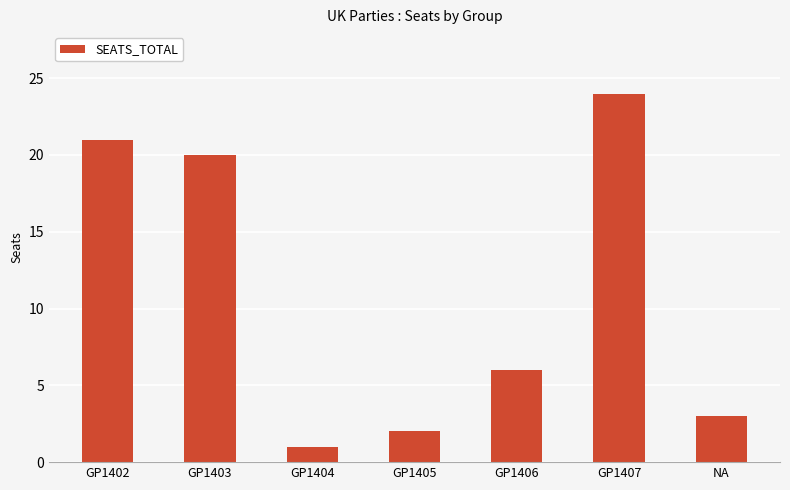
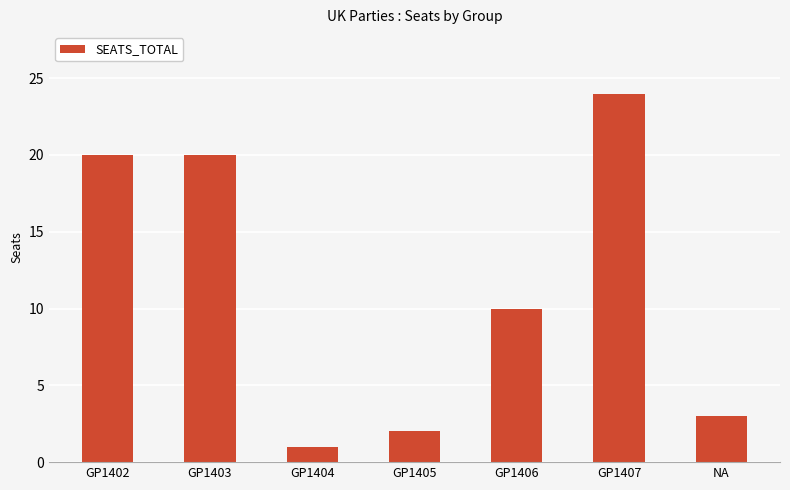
GP1402: 21 -> 20
GP1406: 6 -> 10
